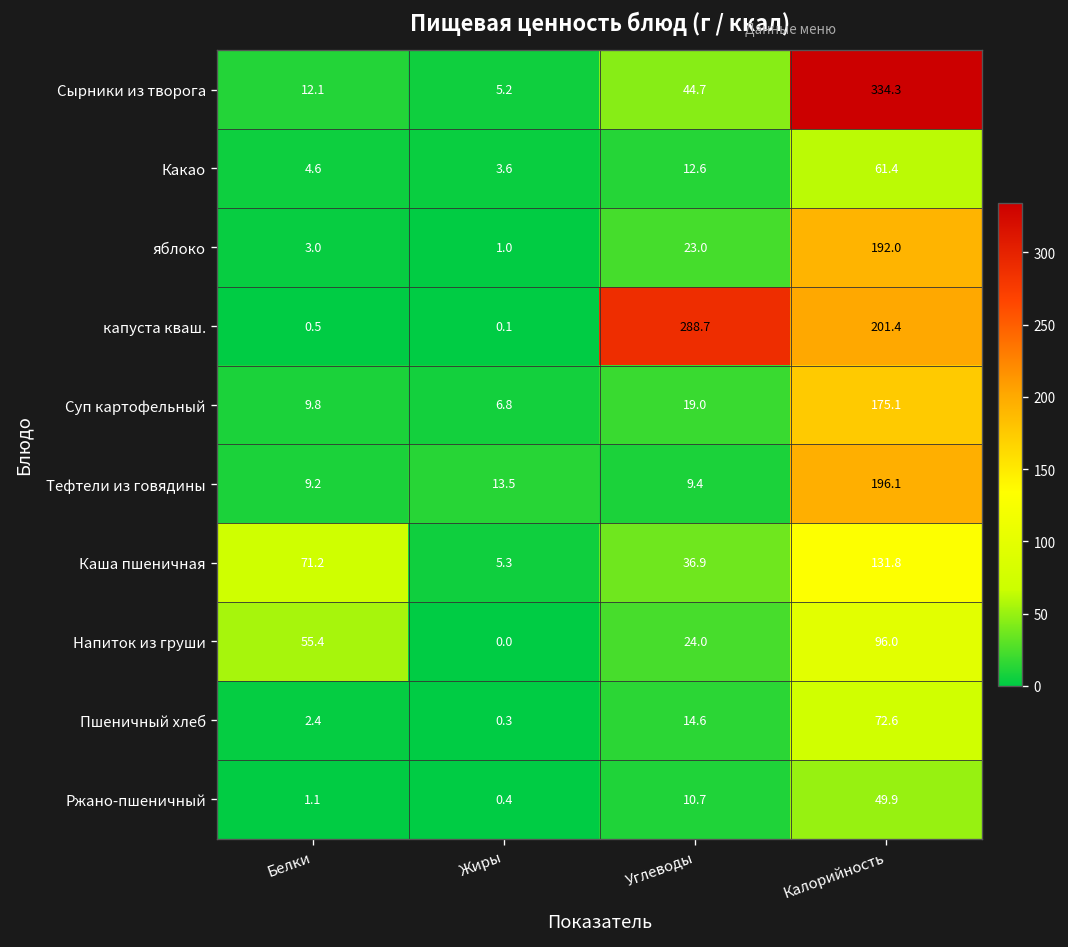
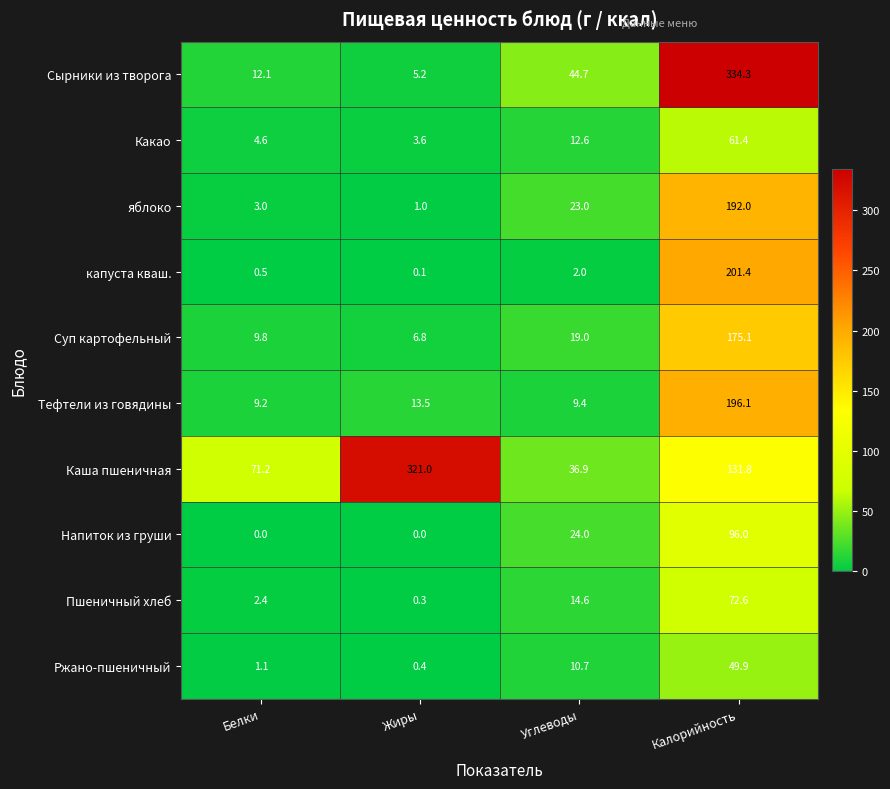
капуста кваш., Углеводы: 288.7 -> 2.0
Каша пшеничная, Жиры: 5.3 -> 321.0
Напиток из груши, Белки: 55.4 -> 0.0
